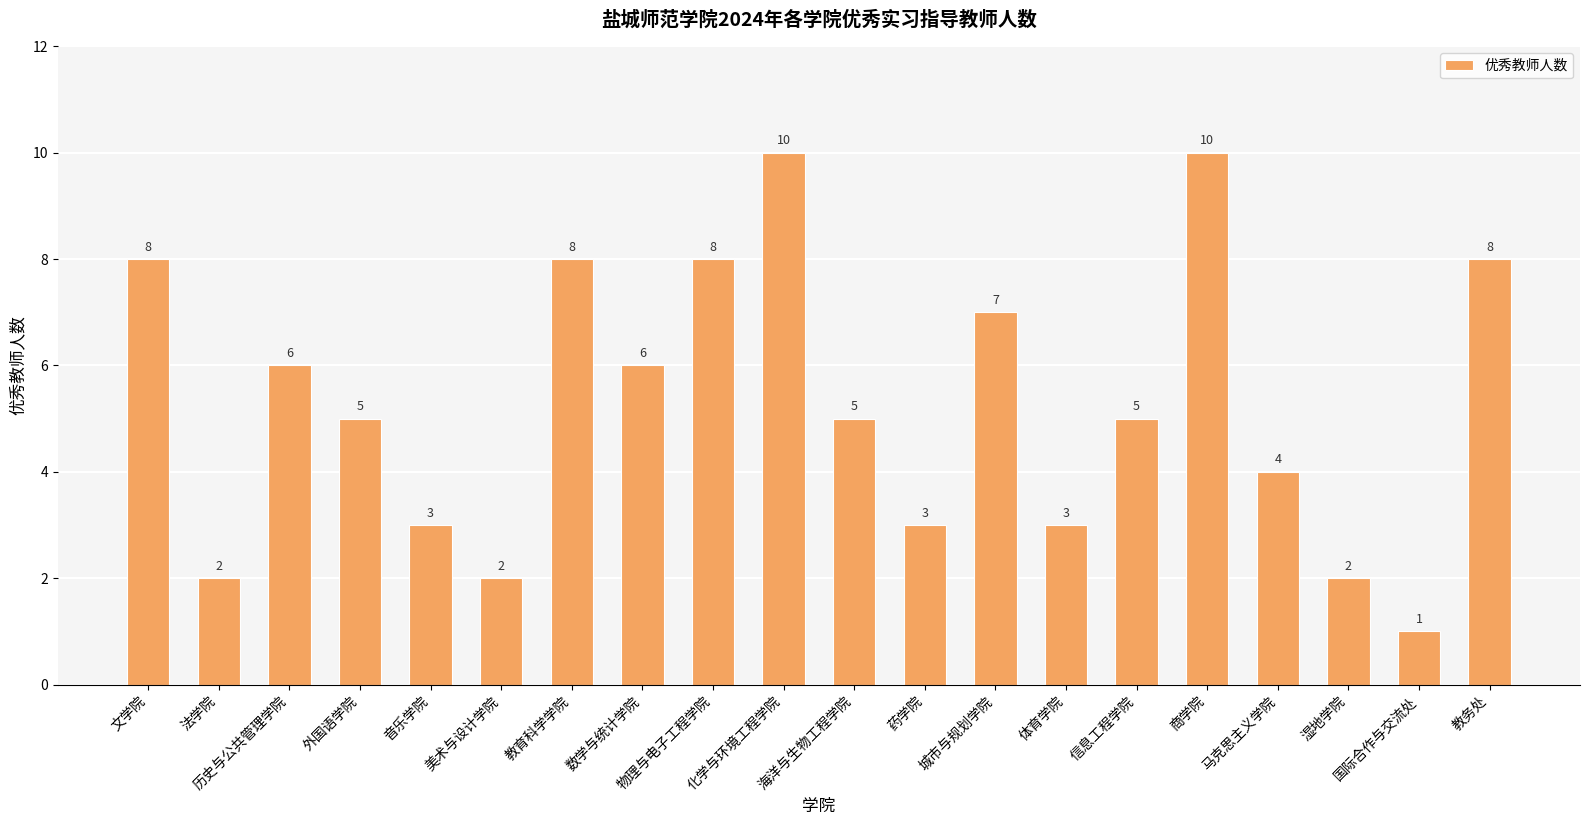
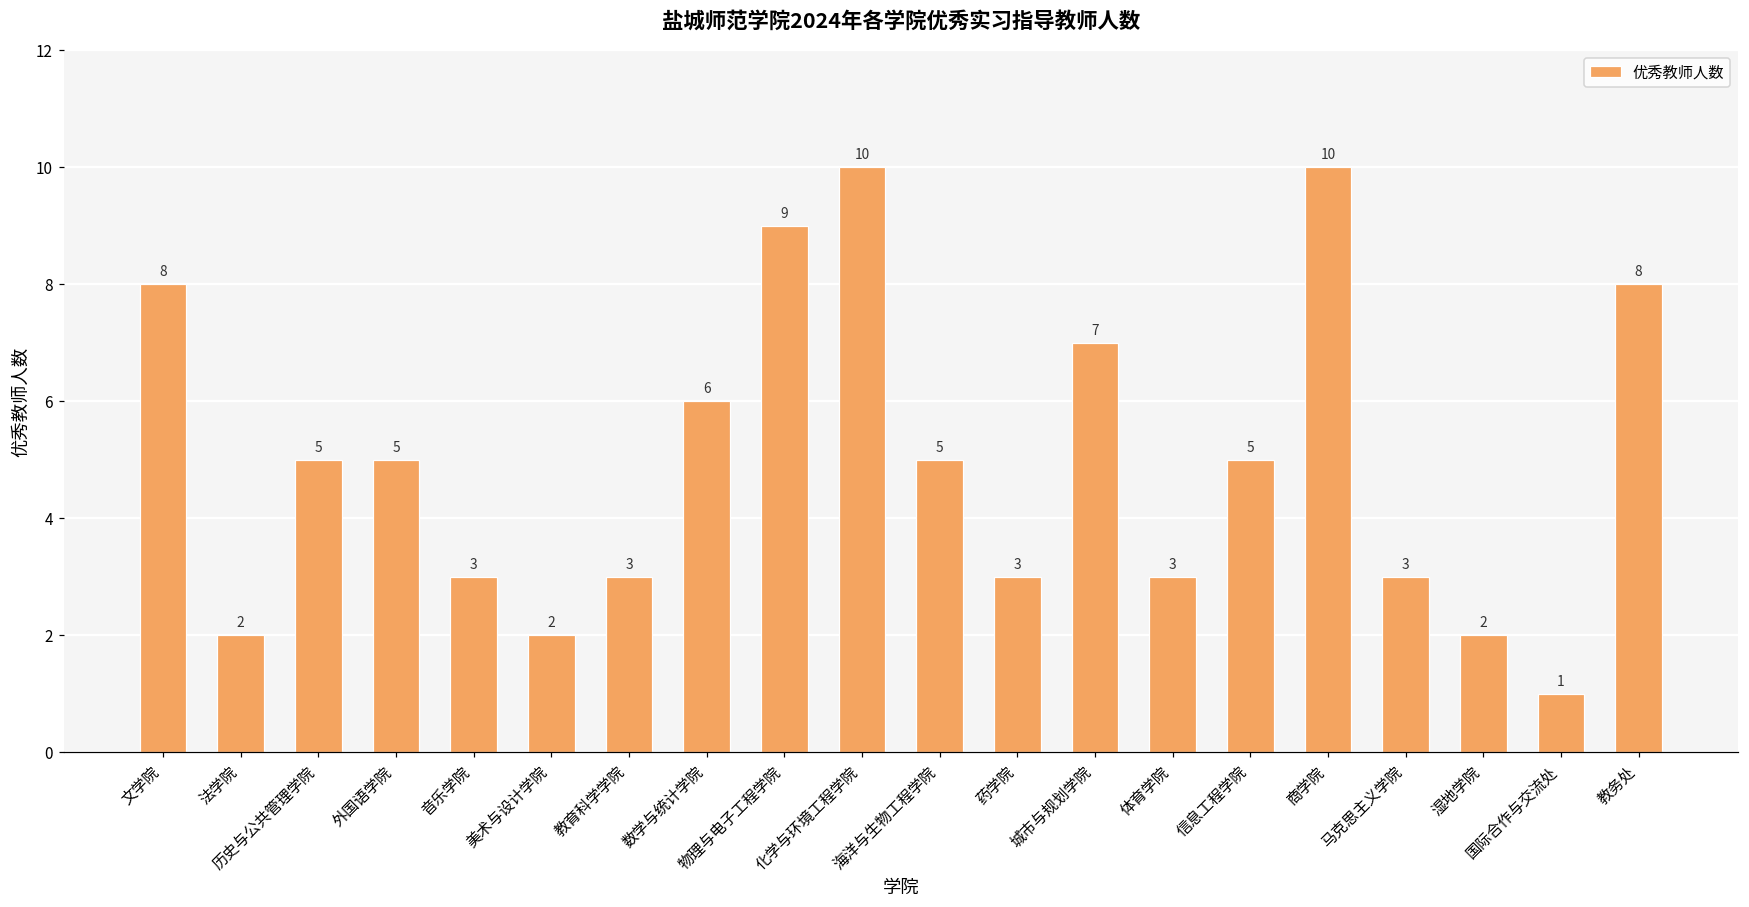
历史与公共管理学院: 6 -> 5
教育科学学院: 8 -> 3
物理与电子工程学院: 8 -> 9
马克思主义学院: 4 -> 3
